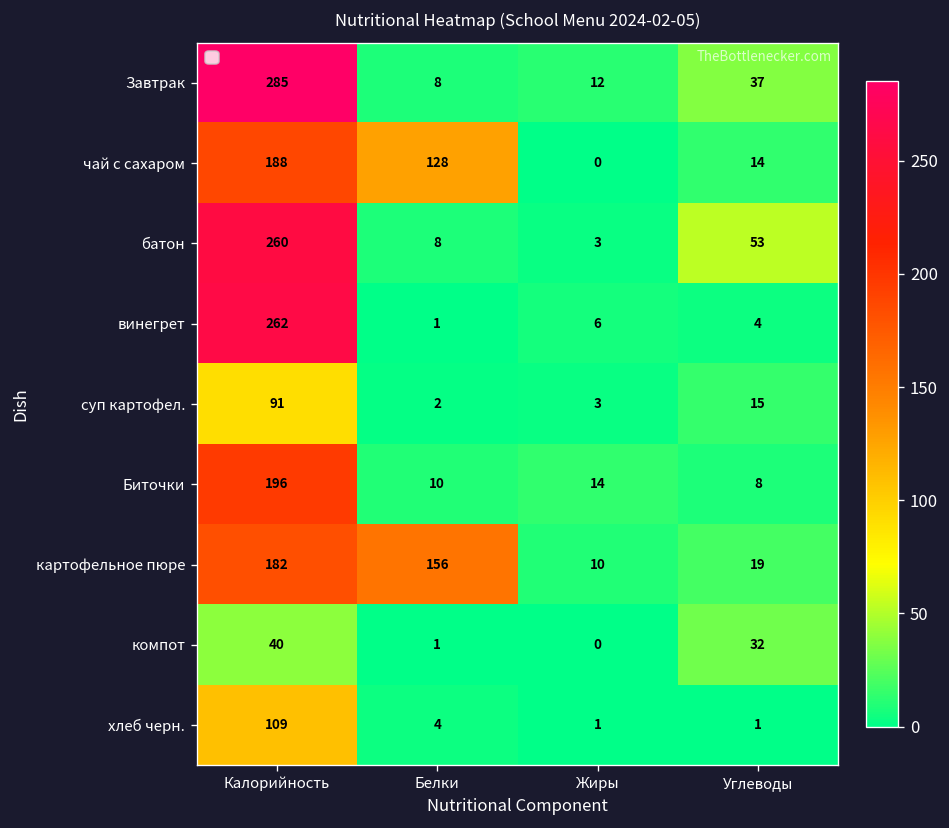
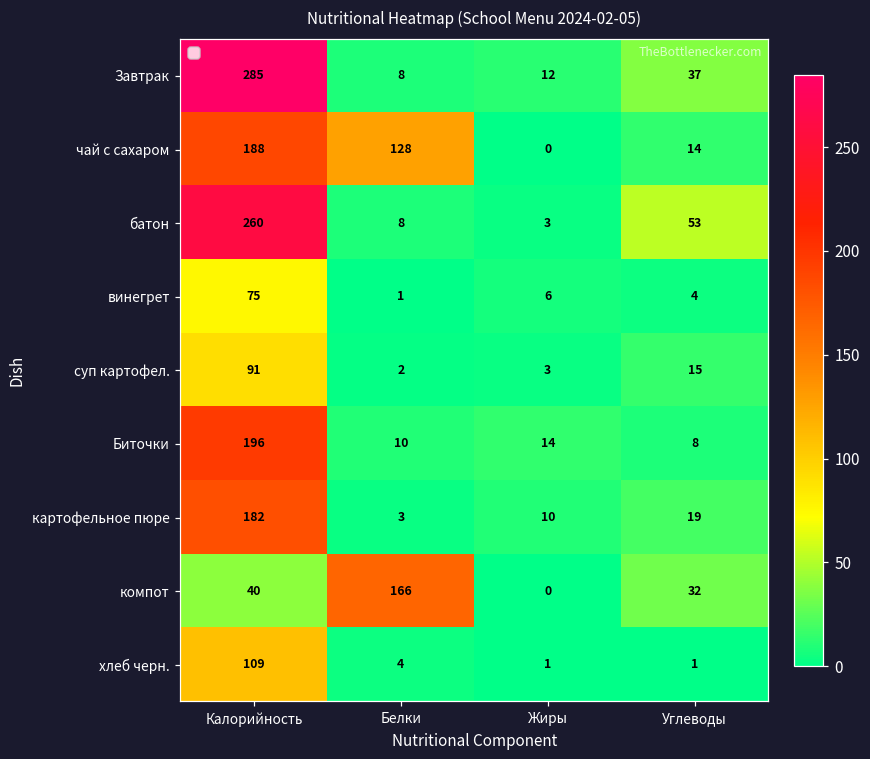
винегрет, Калорийность: 262 -> 75
картофельное пюре, Белки: 156 -> 3
компот, Белки: 1 -> 166
